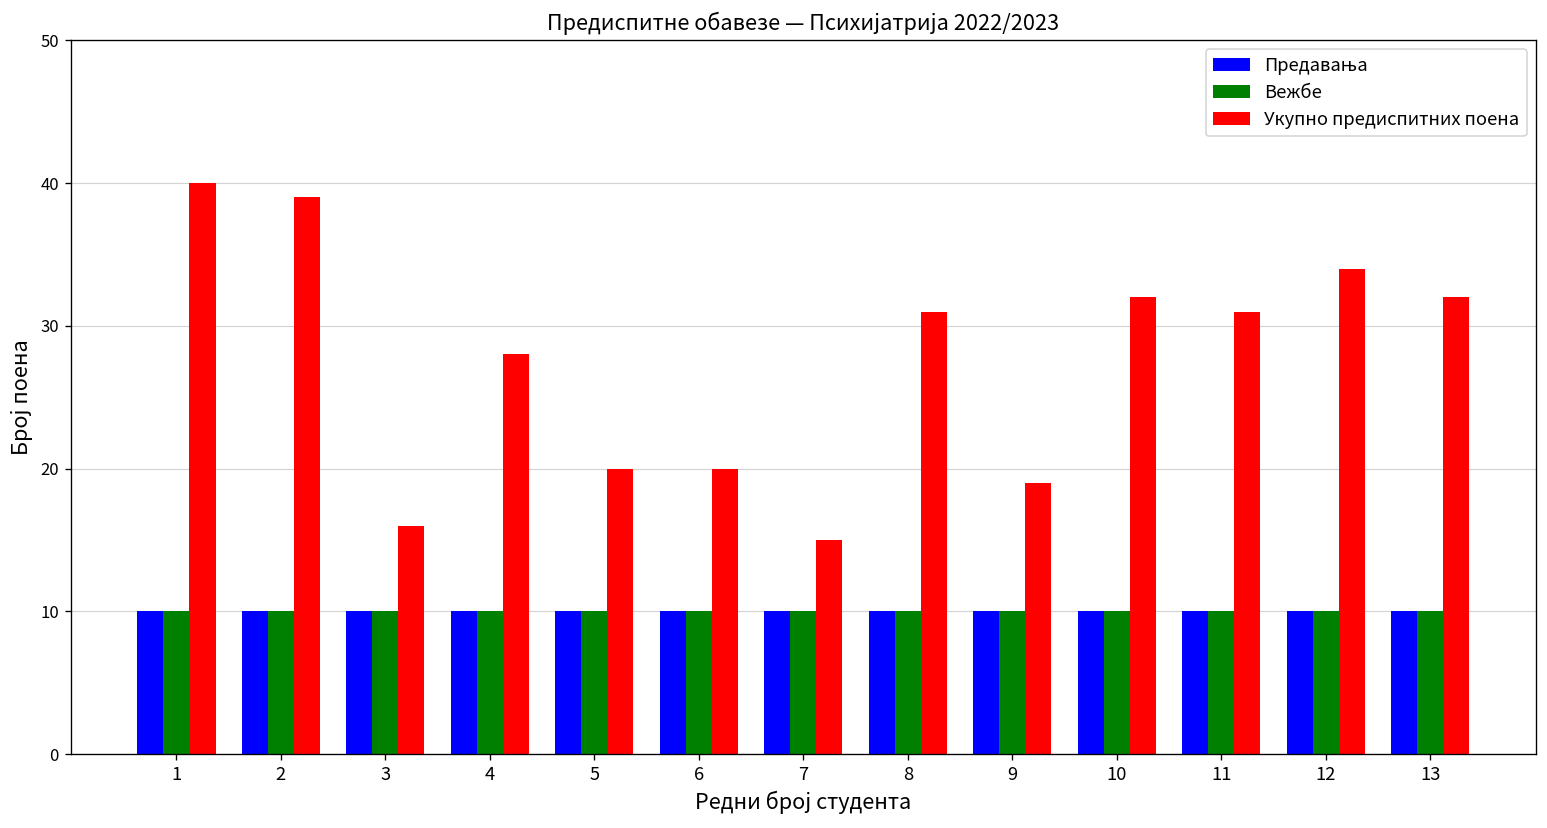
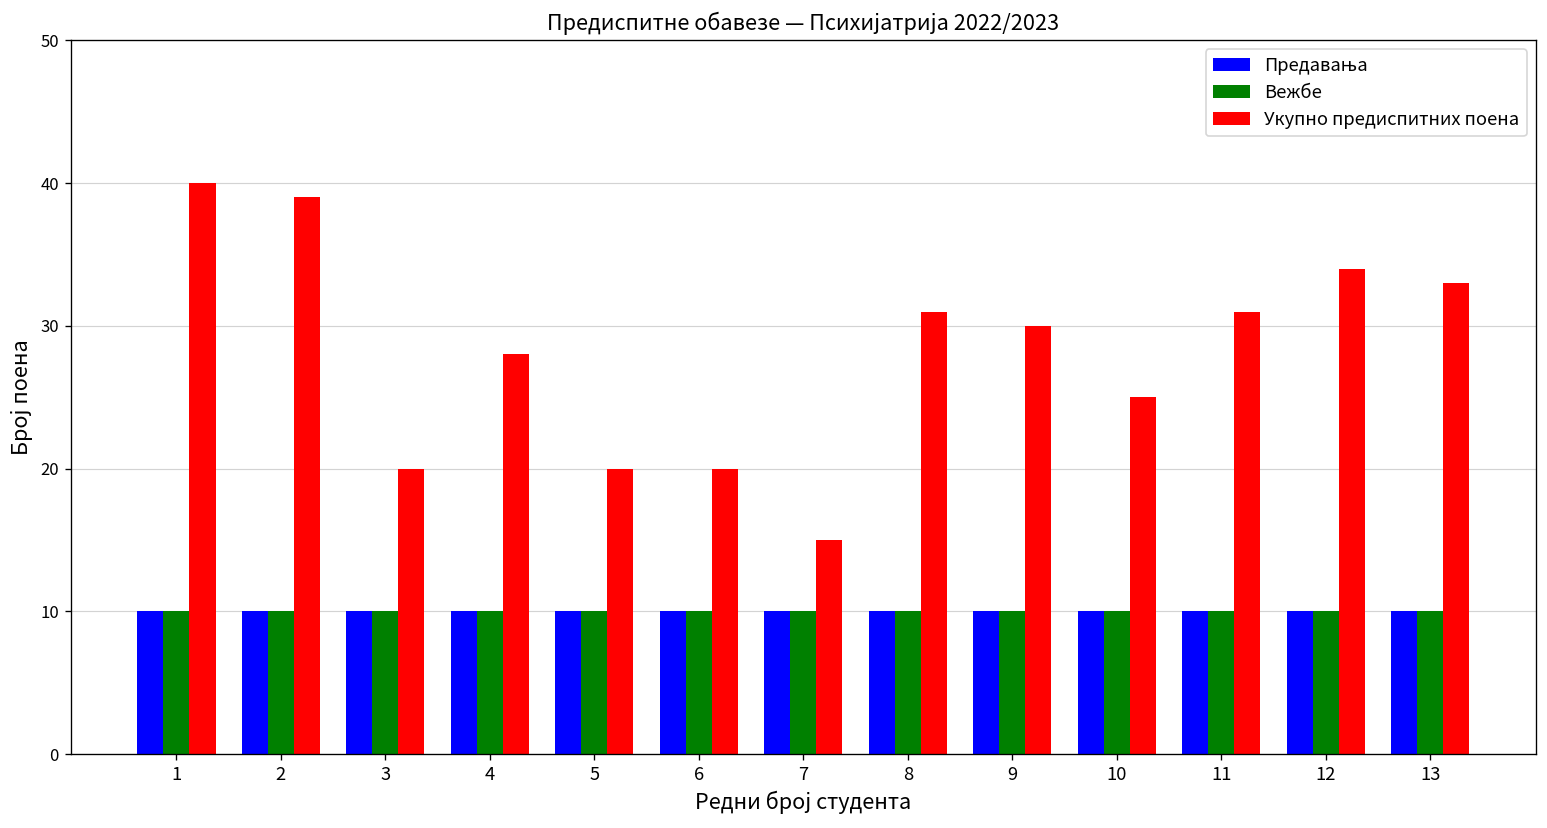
Укупно предиспитних поена, 3: 16 -> 20
Укупно предиспитних поена, 9: 19 -> 30
Укупно предиспитних поена, 10: 32 -> 25
Укупно предиспитних поена, 13: 32 -> 33
